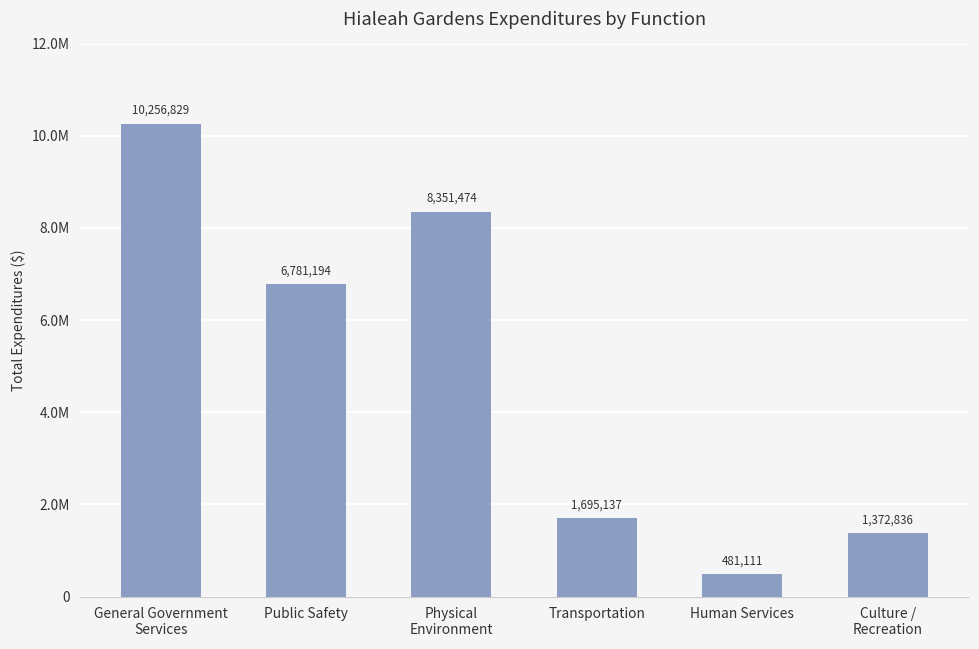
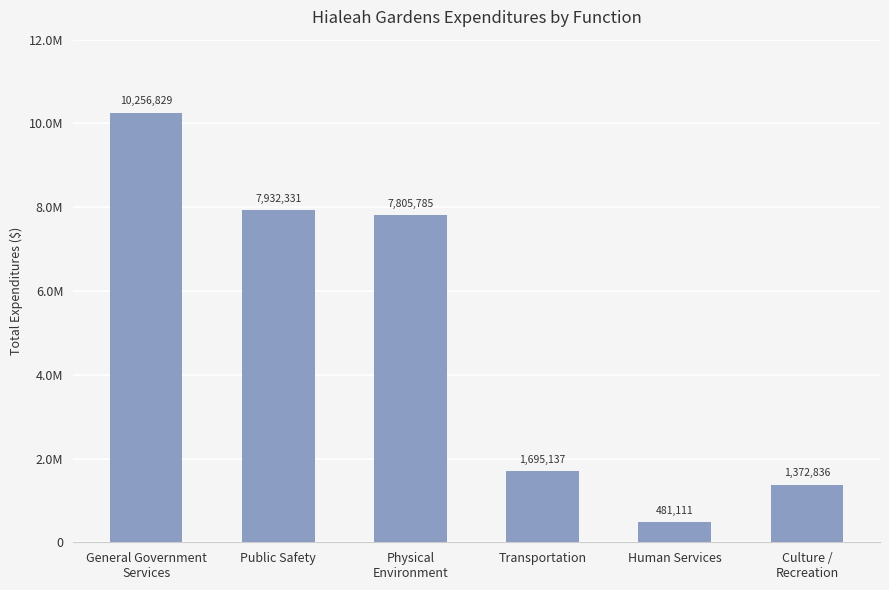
Public Safety: 6,781,194 -> 7,932,331
Physical Environment: 8,351,474 -> 7,805,785
